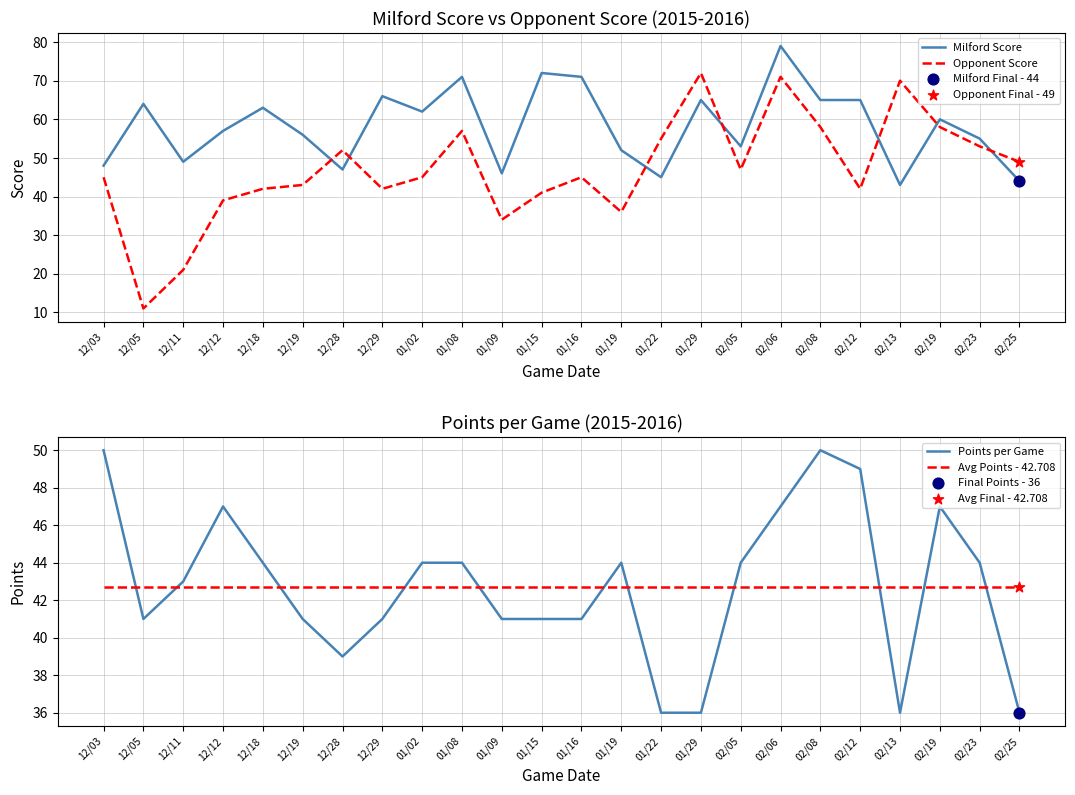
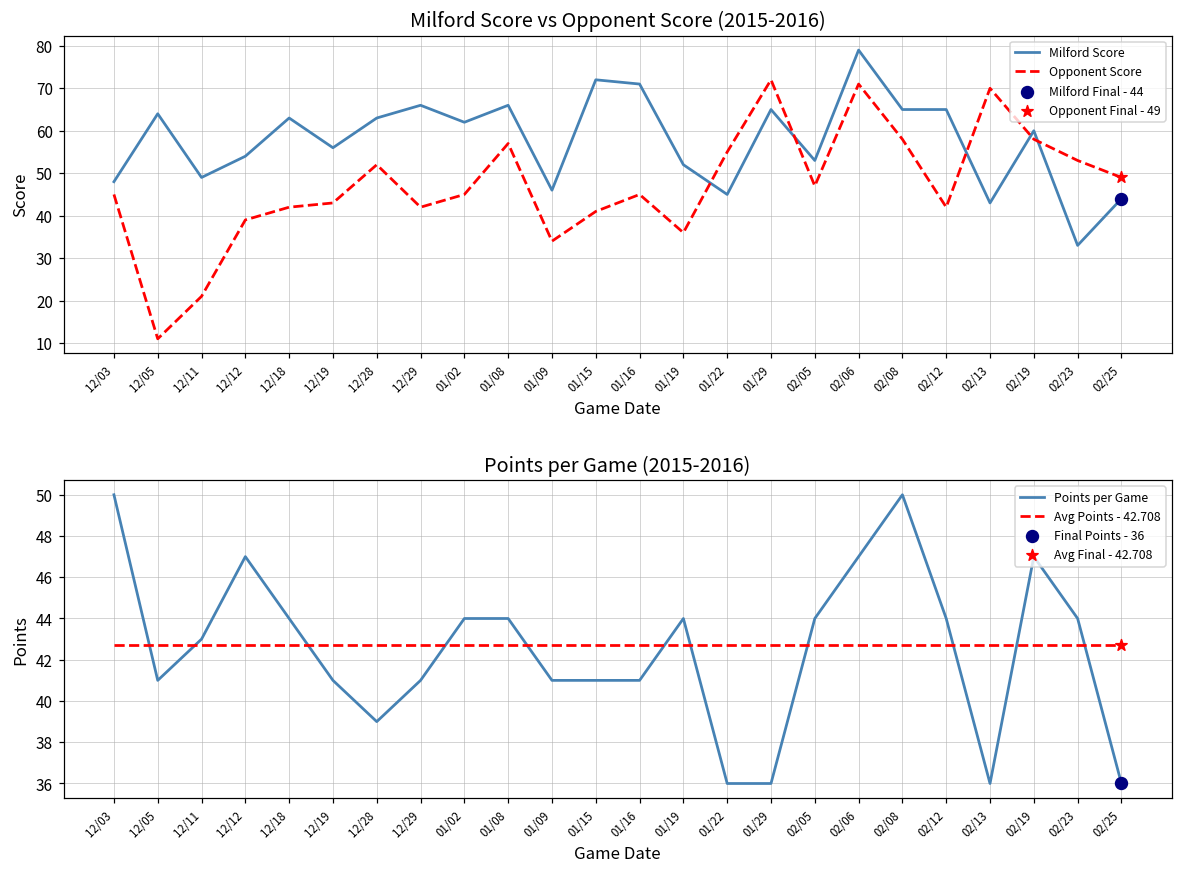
Milford Score vs Opponent Score (2015-2016), Milford Score, 12/12: 57 -> 54
Milford Score vs Opponent Score (2015-2016), Milford Score, 12/28: 47 -> 63
Milford Score vs Opponent Score (2015-2016), Milford Score, 01/08: 71 -> 66
Milford Score vs Opponent Score (2015-2016), Milford Score, 02/23: 55 -> 33
Points per Game (2015-2016), Points per Game, 02/12: 49 -> 44
